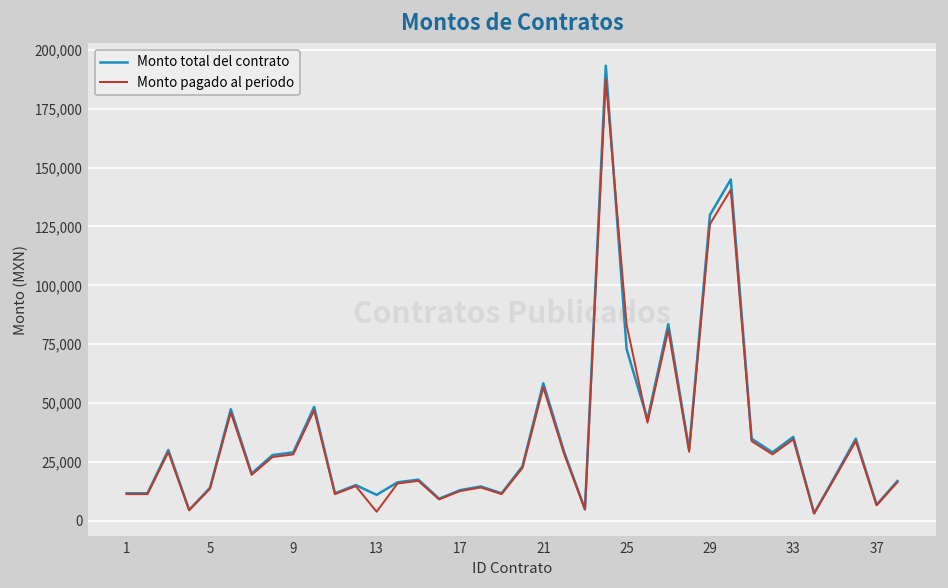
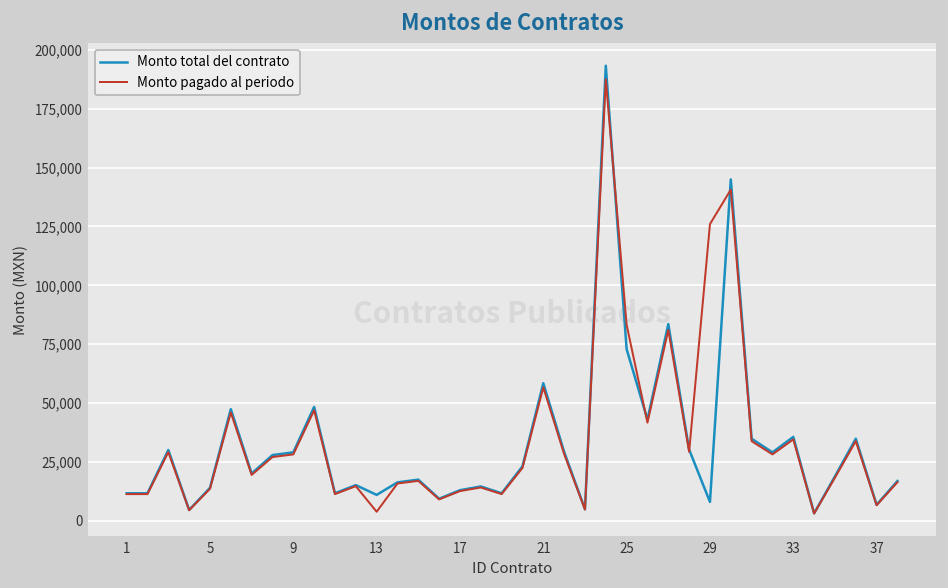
Monto total del contrato, 29: 130,000 -> 8,000
